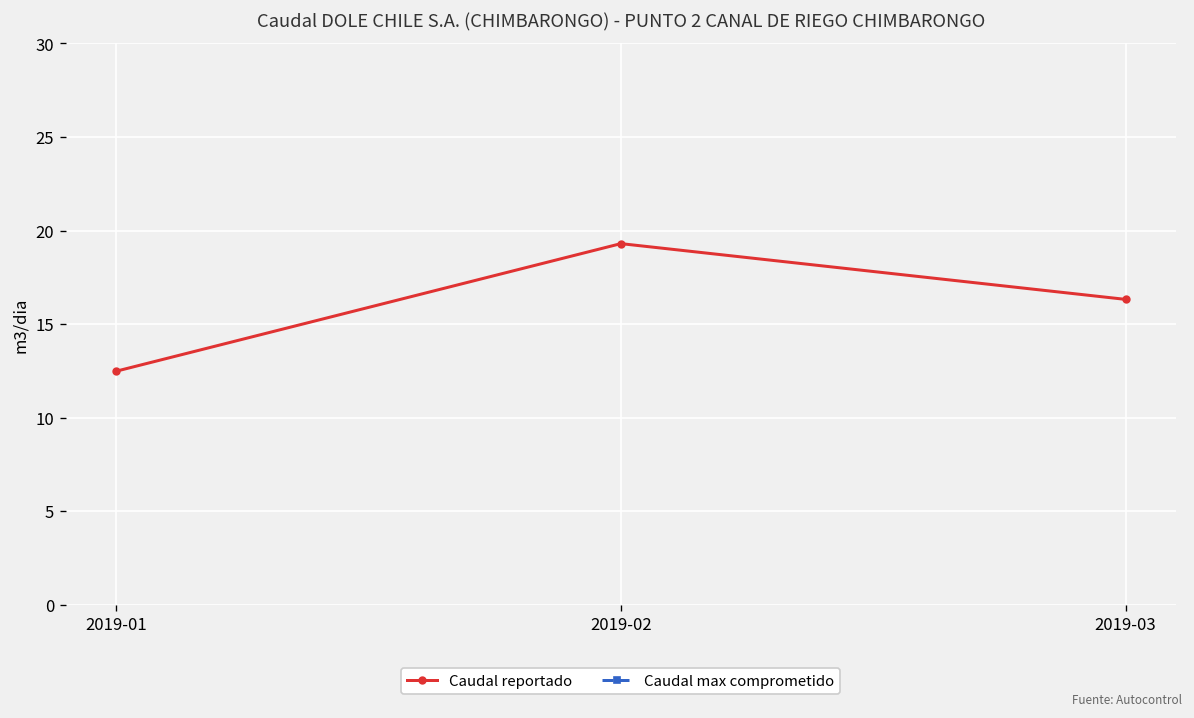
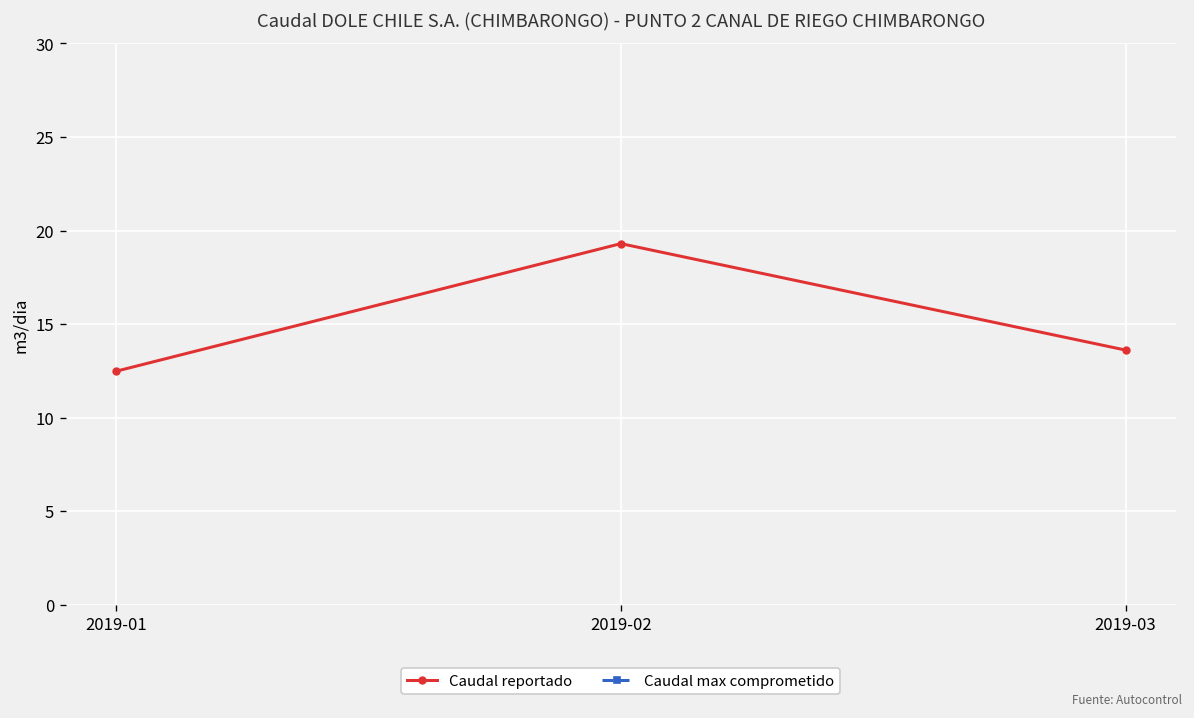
Caudal reportado, 2019-03: 16.3 -> 13.6
